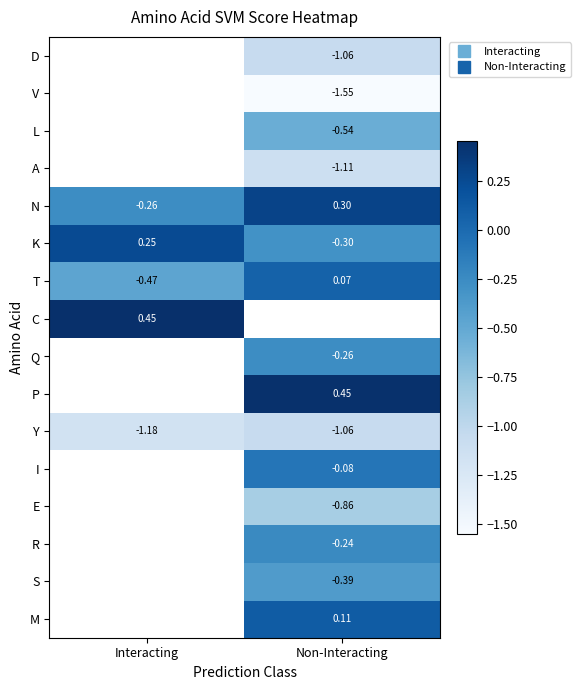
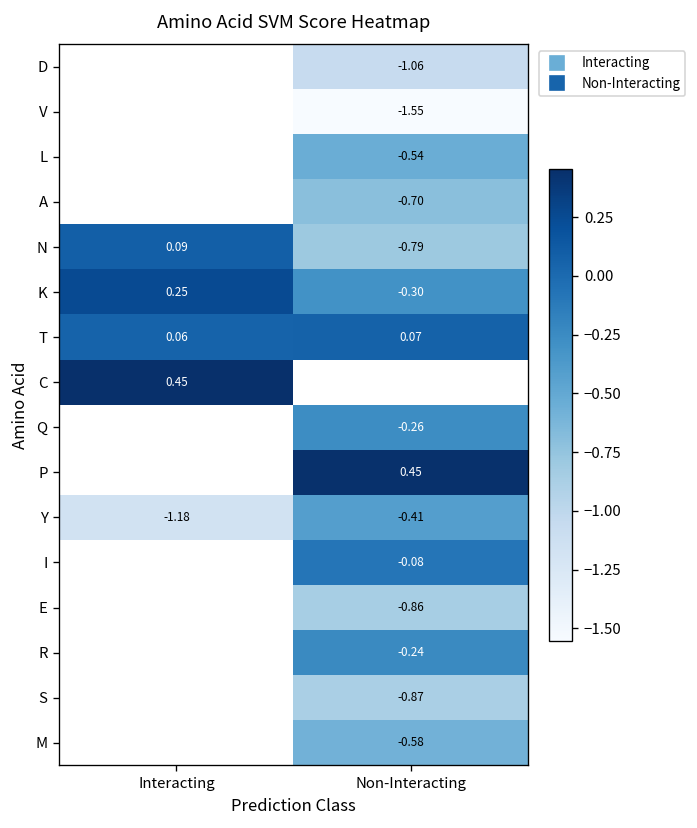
A, Non-Interacting: -1.11 -> -0.70
N, Interacting: -0.26 -> 0.09
N, Non-Interacting: 0.30 -> -0.79
T, Interacting: -0.47 -> 0.06
Y, Non-Interacting: -1.06 -> -0.41
S, Non-Interacting: -0.39 -> -0.87
M, Non-Interacting: 0.11 -> -0.58
